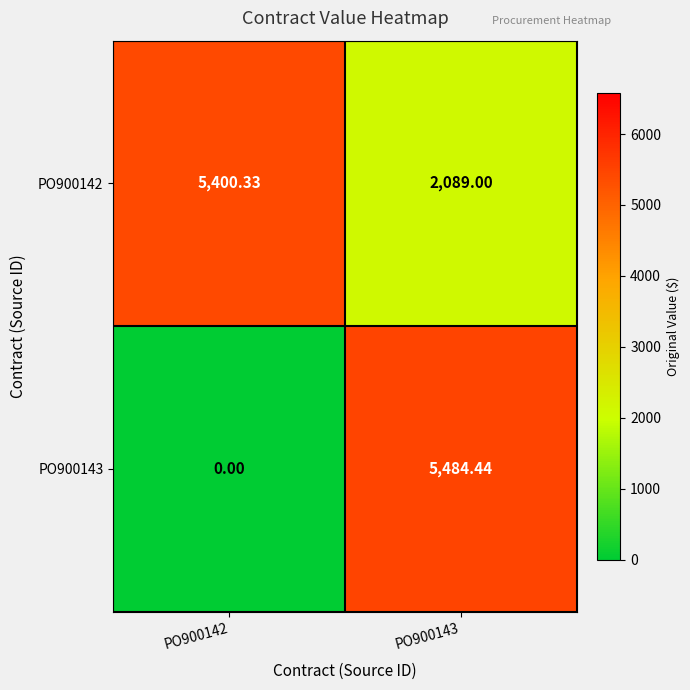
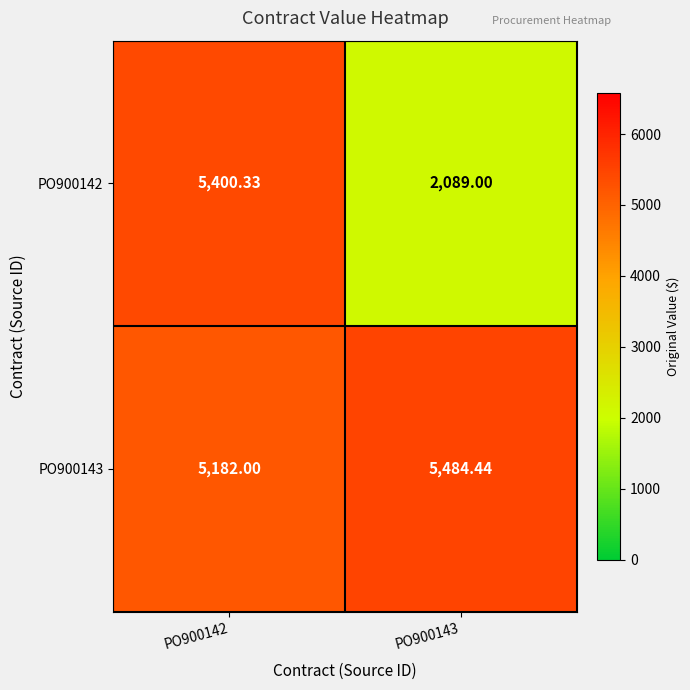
PO900143, PO900142: 0.00 -> 5,182.00
